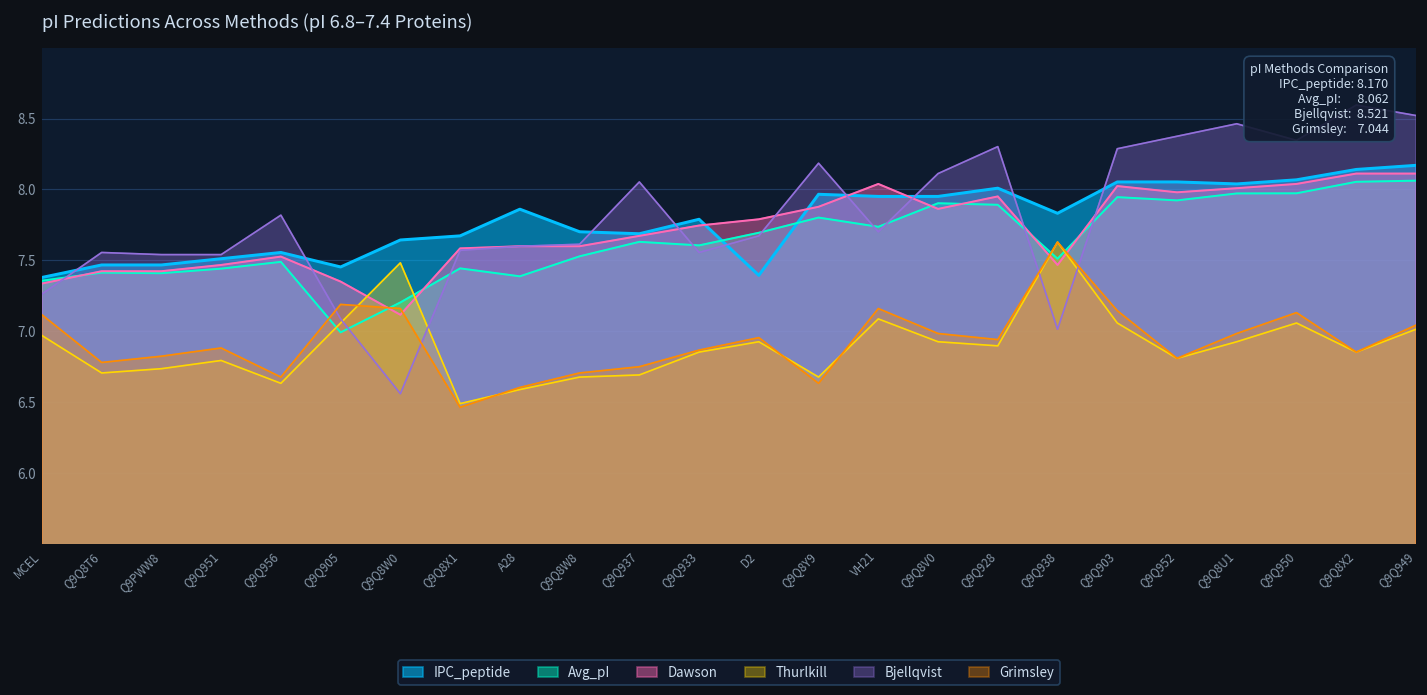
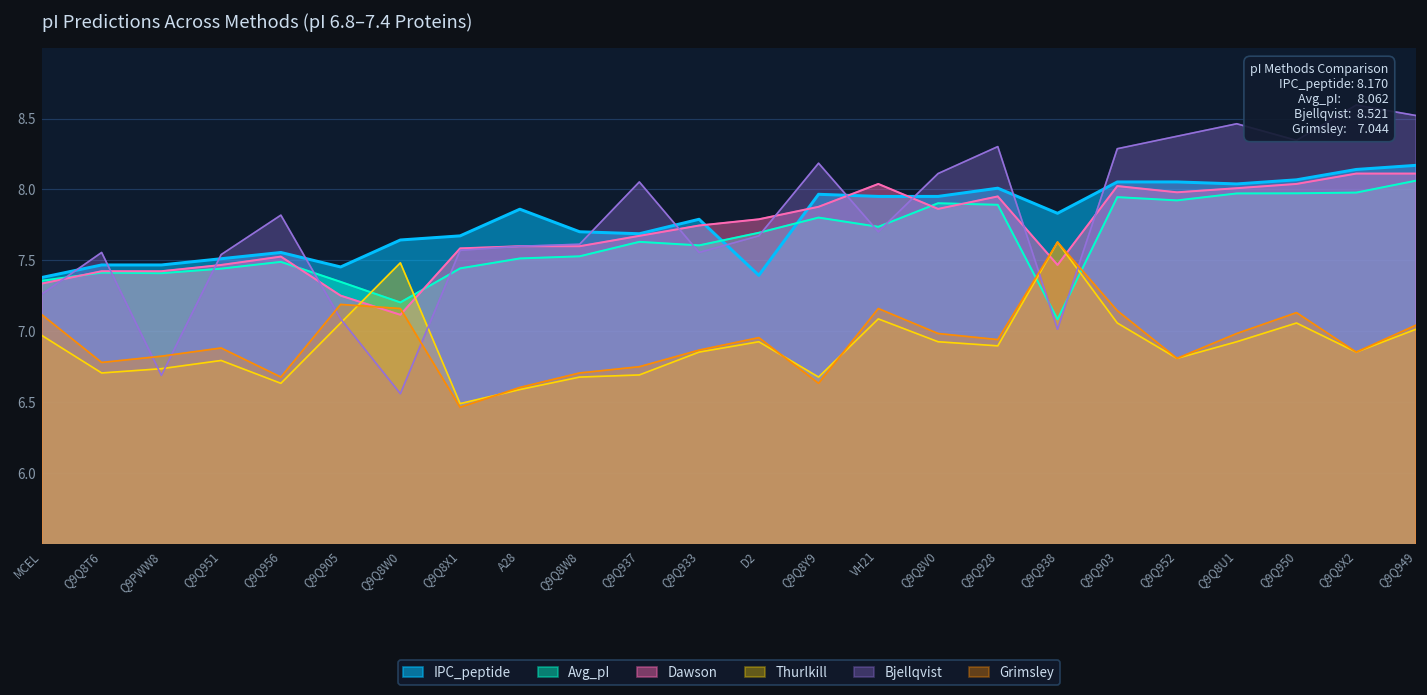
Bjellqvist, Q9PWW8: 7.54 -> 6.69
Avg_pI, Q9Q905: 6.99 -> 7.35
Dawson, Q9Q905: 7.35 -> 7.25
Avg_pI, A28: 7.39 -> 7.51
Avg_pI, Q9Q938: 7.51 -> 7.09
Avg_pI, Q9Q8X2: 8.05 -> 7.98
